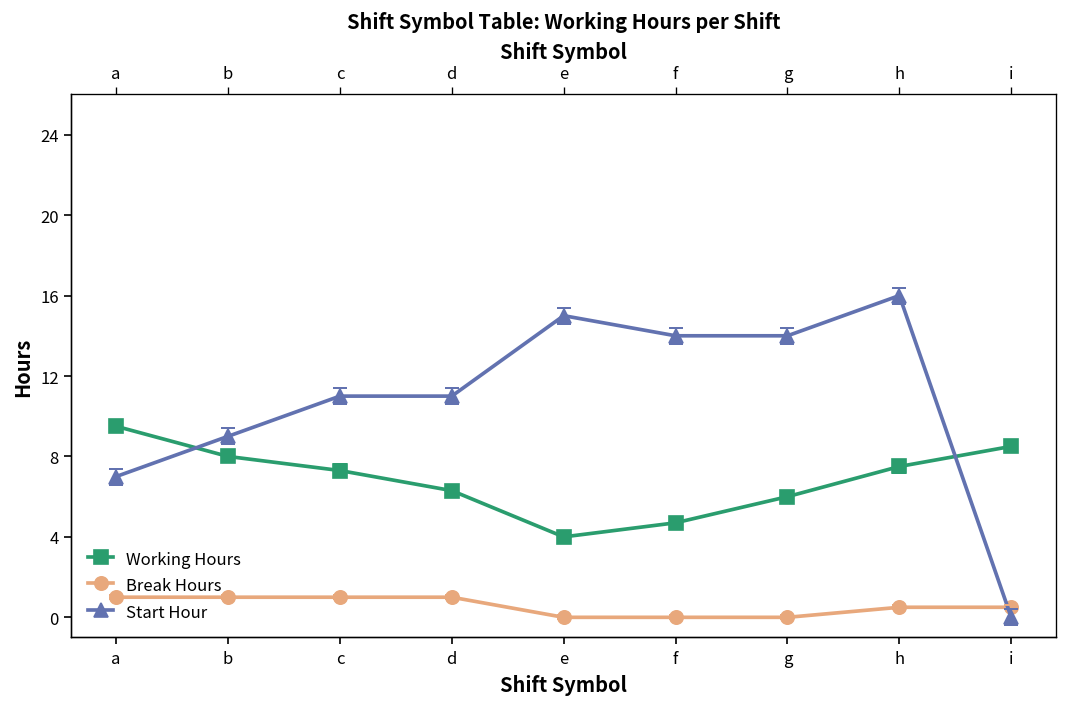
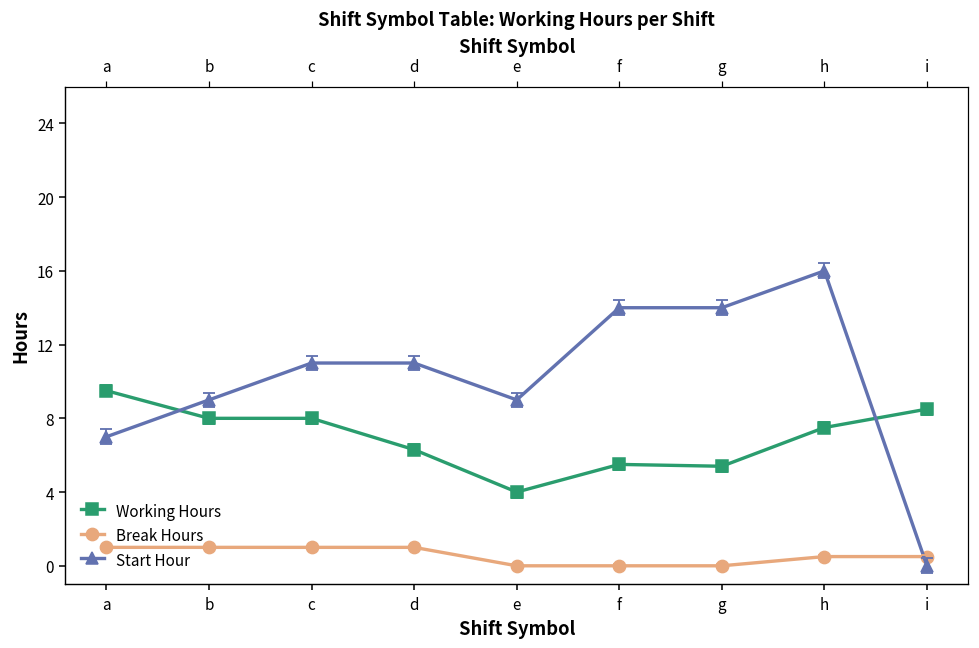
Working Hours, c: 7.3 -> 8.0
Start Hour, e: 15 -> 9
Working Hours, f: 4.7 -> 5.5
Working Hours, g: 6.0 -> 5.4
